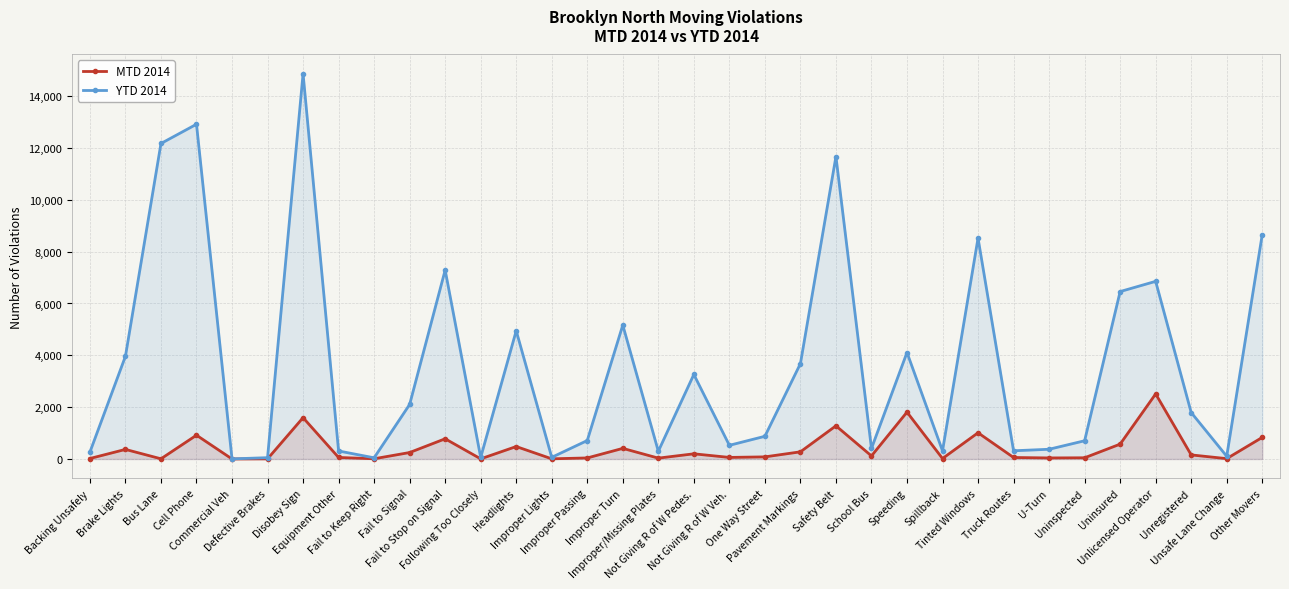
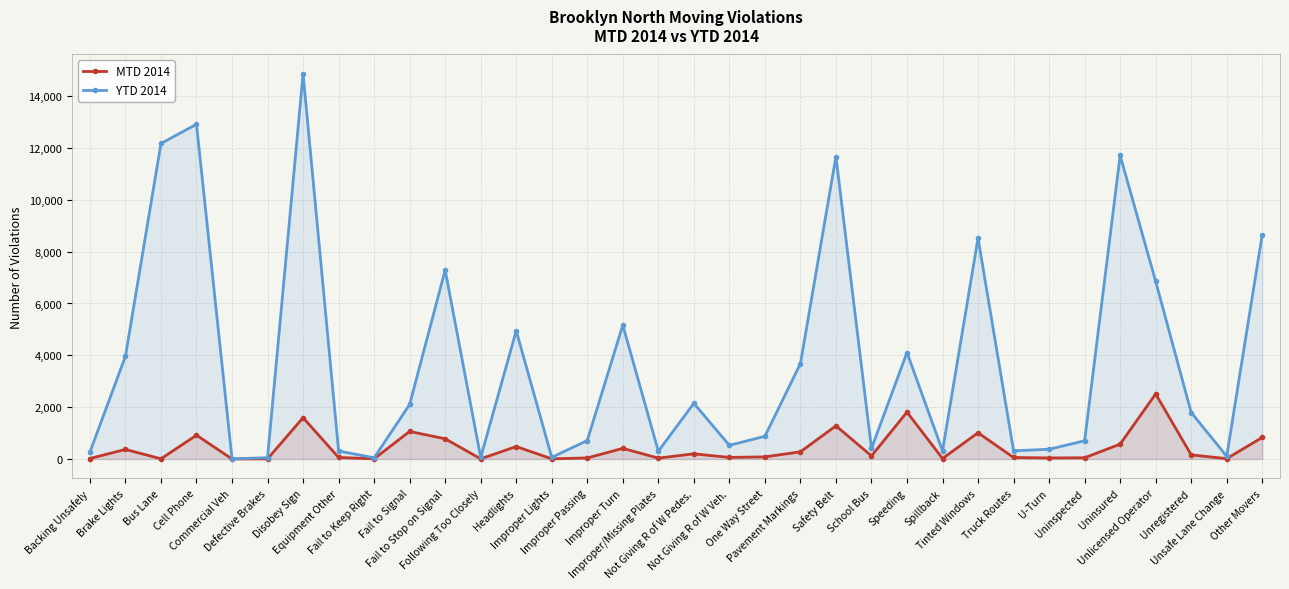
MTD 2014, Fail to Signal: 200 -> 1,100
YTD 2014, Not Giving R of W Pedes.: 3,300 -> 2,100
YTD 2014, Uninsured: 6,500 -> 11,700
